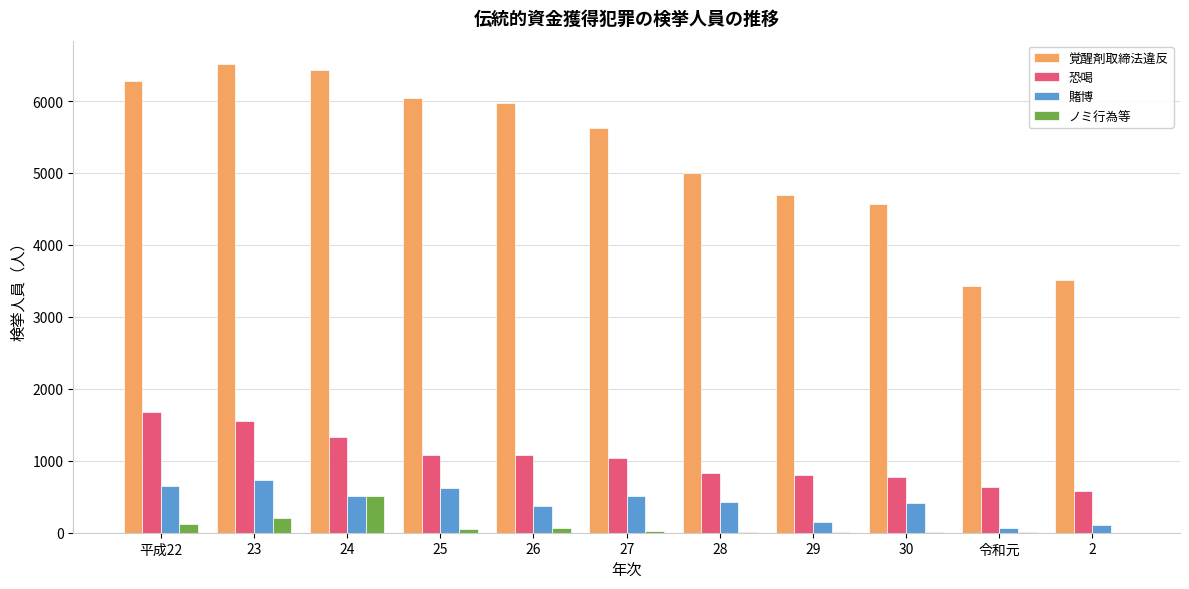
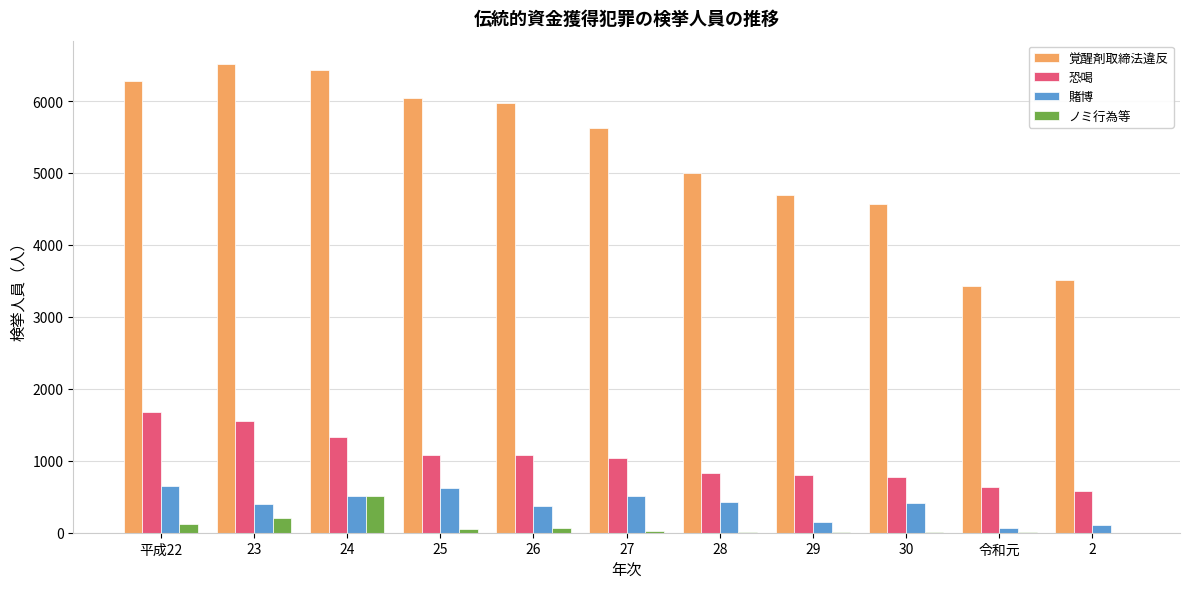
賭博, 23: 700 -> 400
